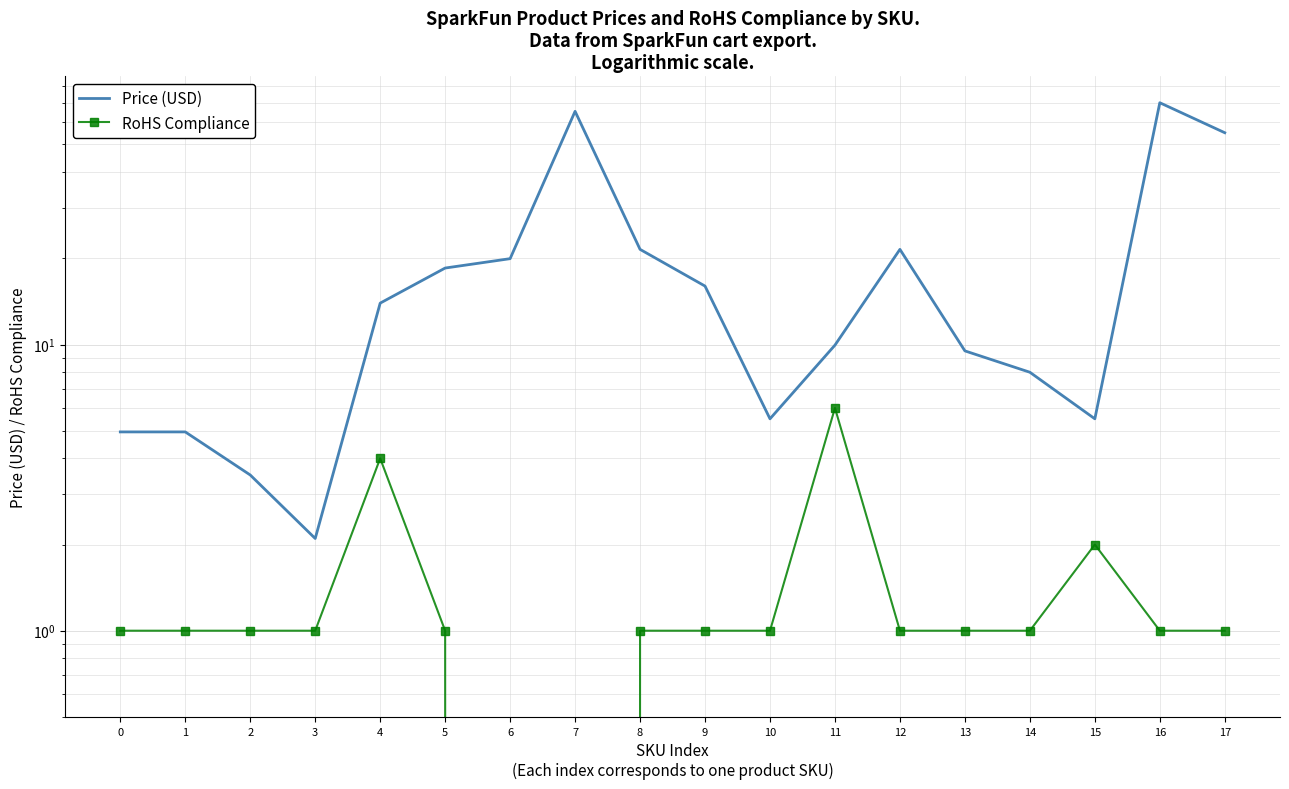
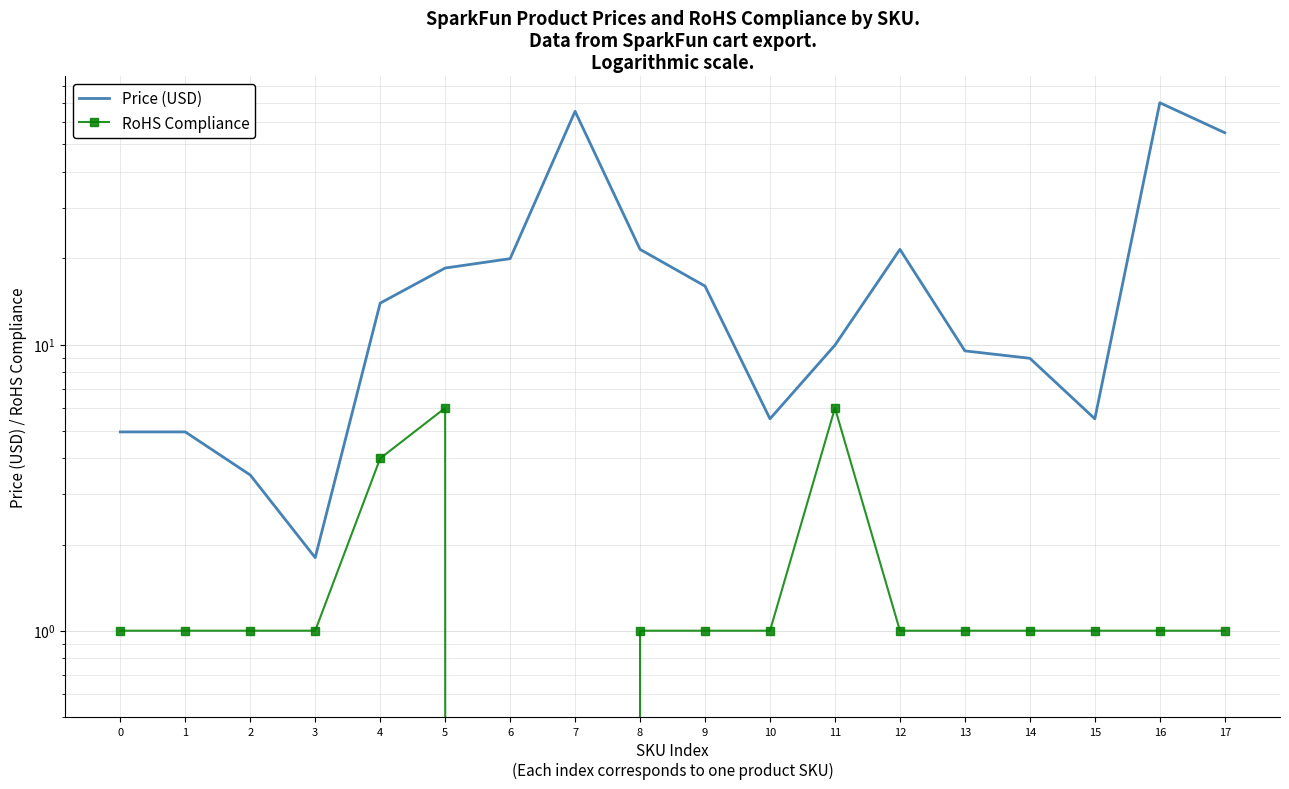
Price (USD), 3: 2.1 -> 1.8
RoHS Compliance, 5: 1 -> 6
Price (USD), 14: 8.0 -> 9.0
RoHS Compliance, 15: 2 -> 1
